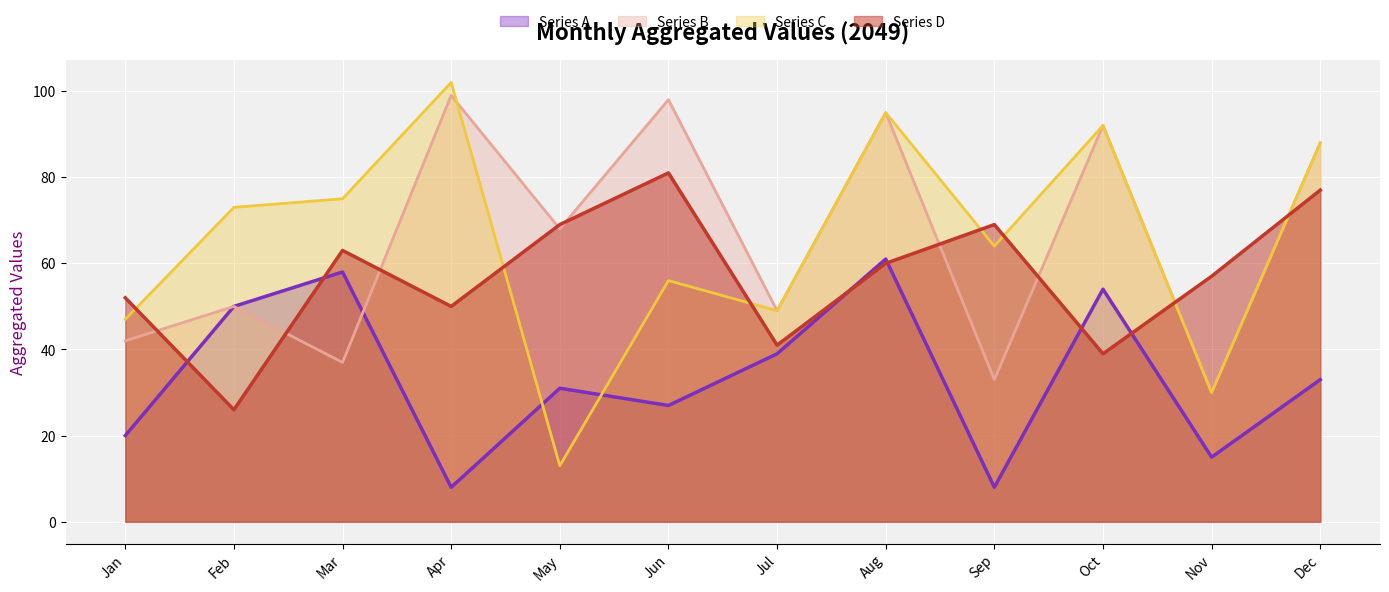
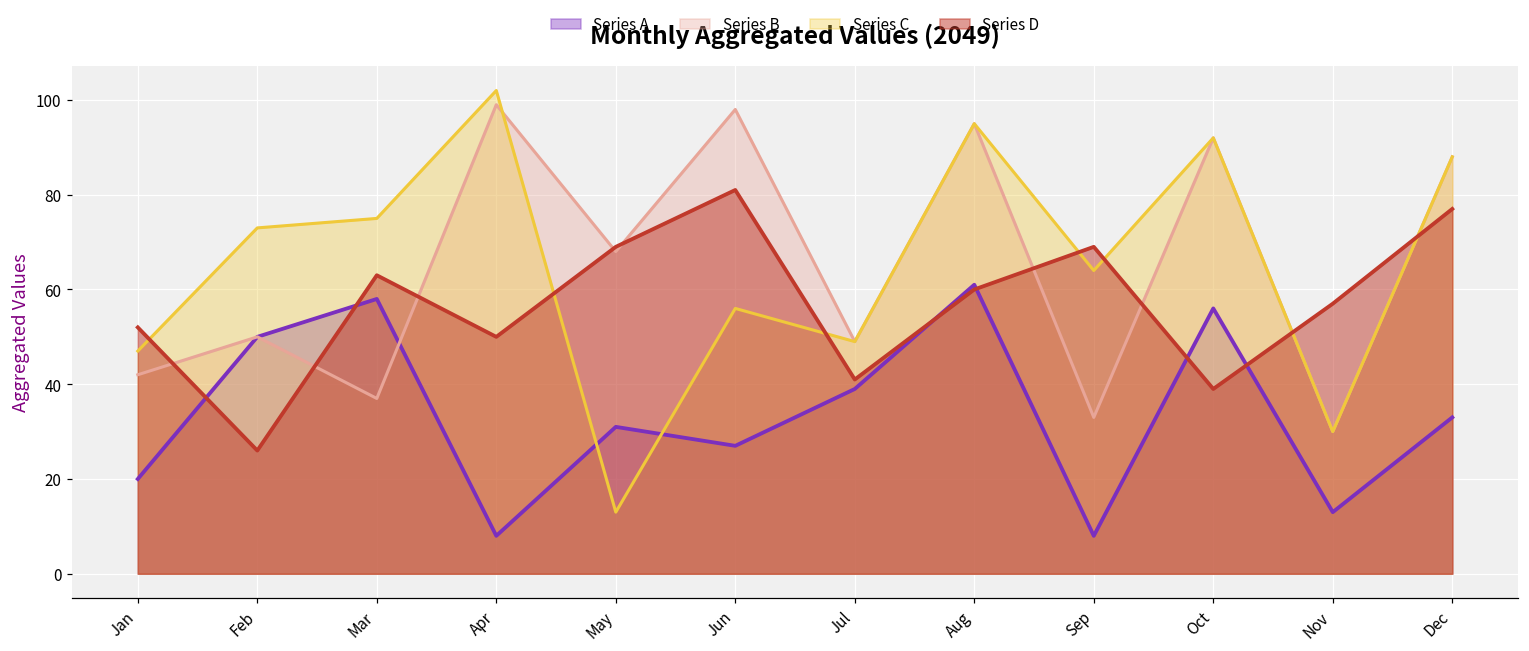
Series A, Oct: 54 -> 56
Series A, Nov: 15 -> 13
